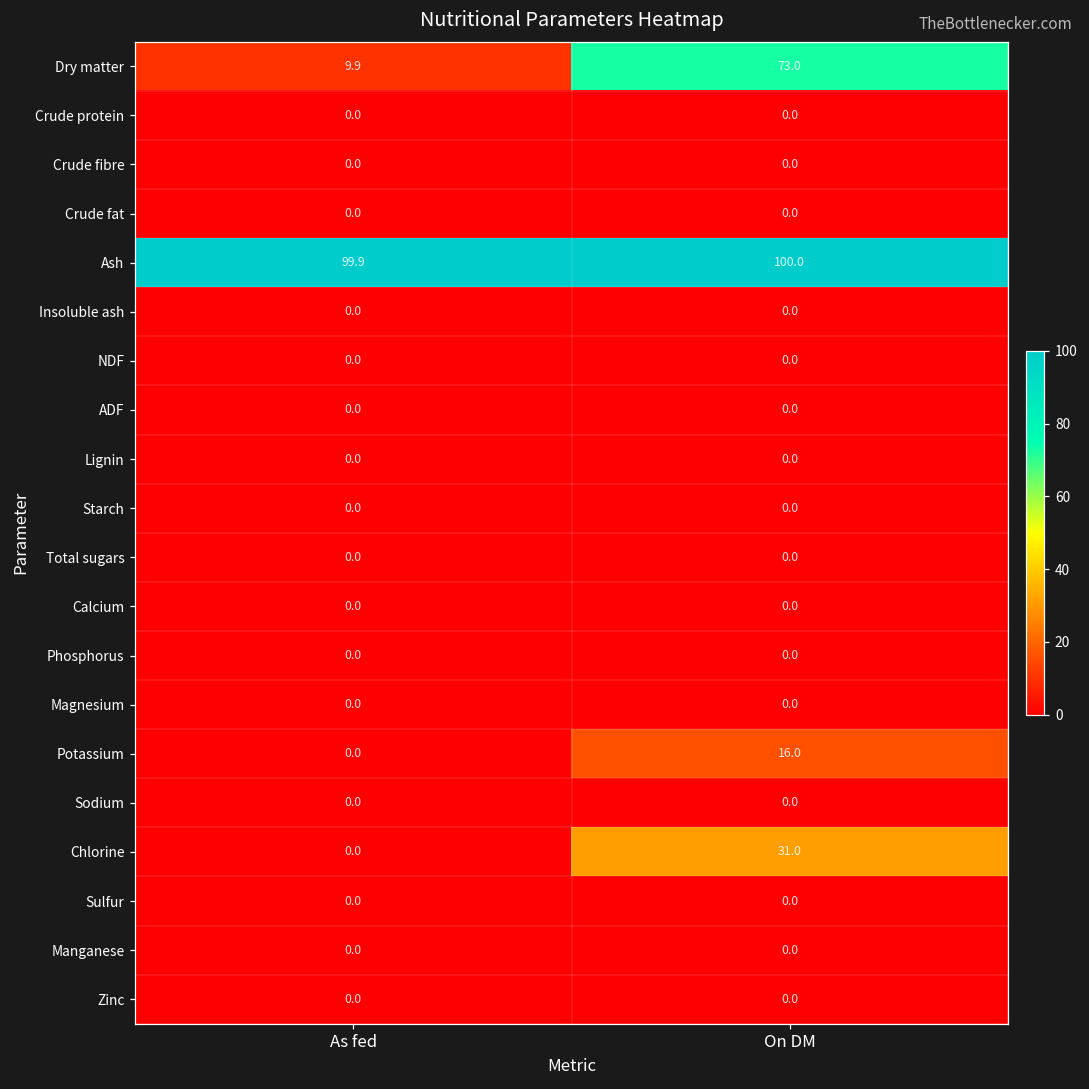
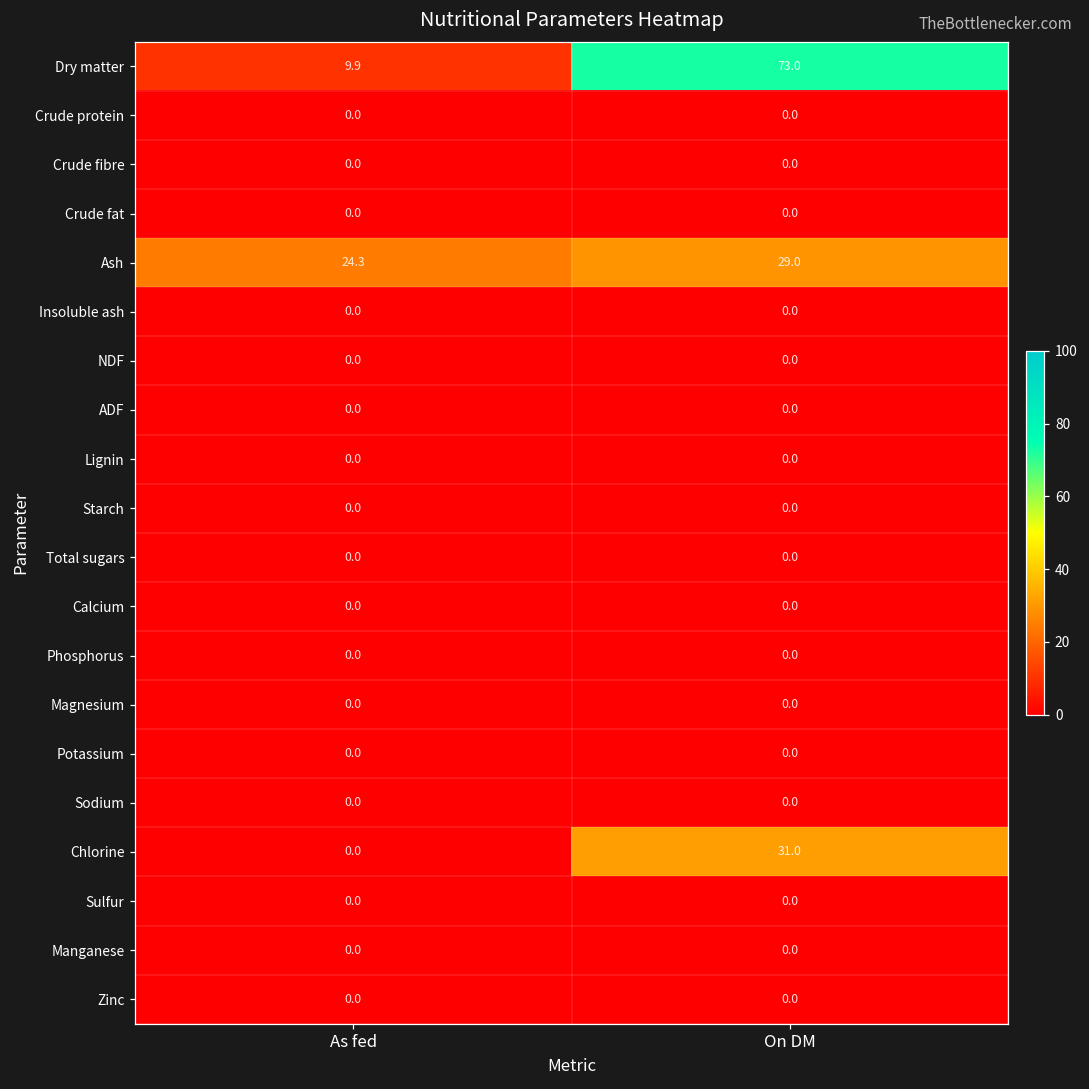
Ash, As fed: 99.9 -> 24.3
Ash, On DM: 100.0 -> 29.0
Potassium, On DM: 16.0 -> 0.0
